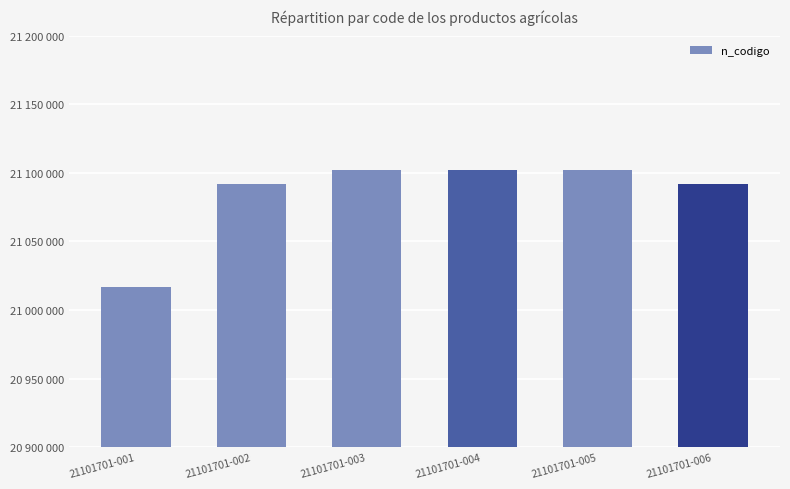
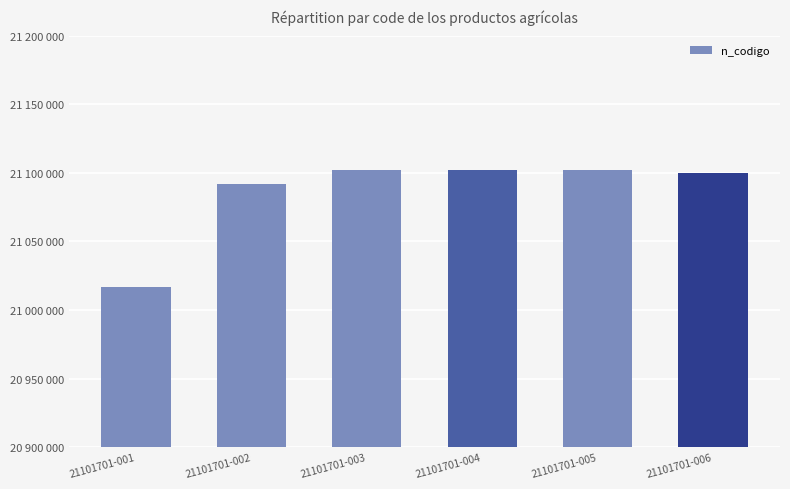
21101701-006: 21092000 -> 21100000
